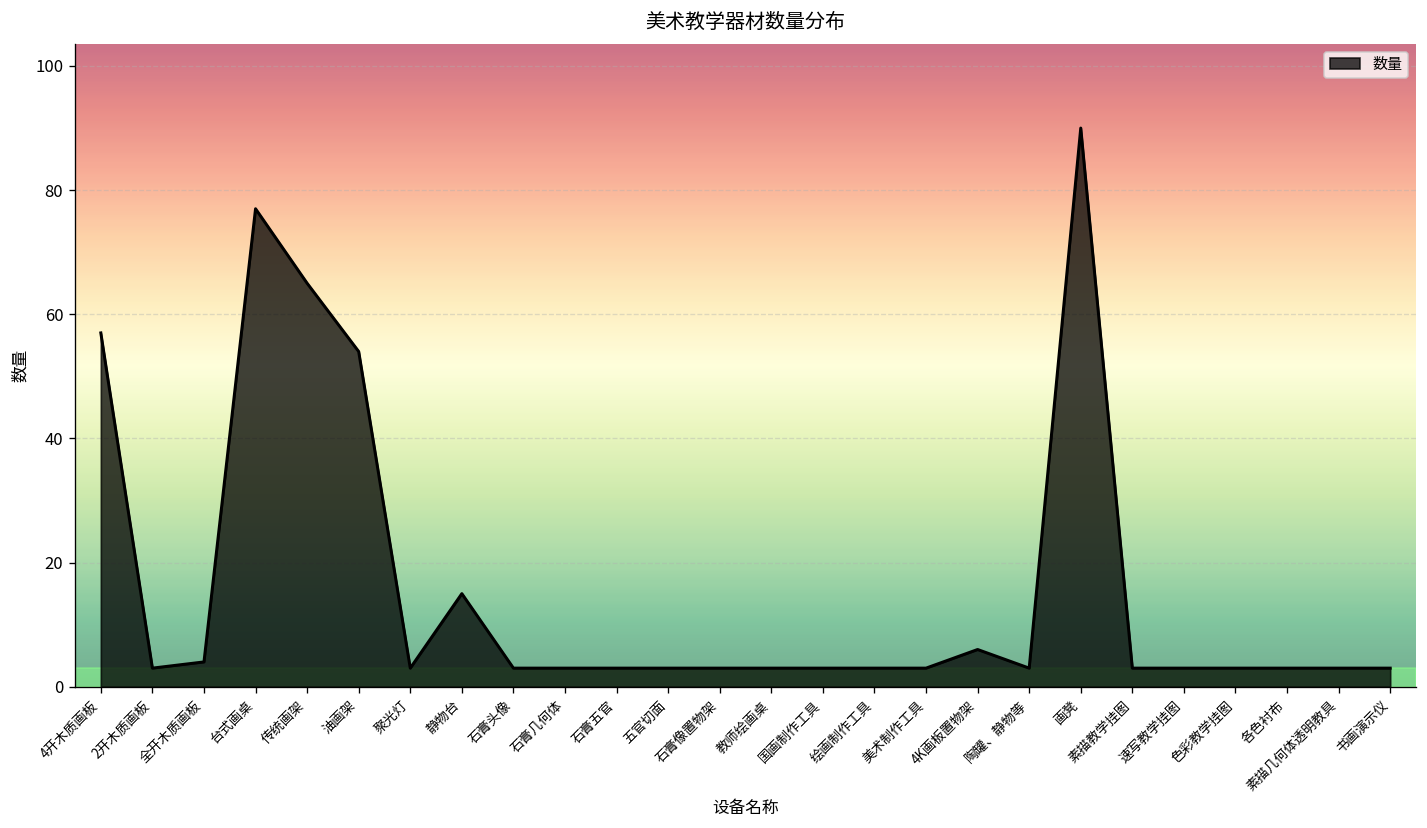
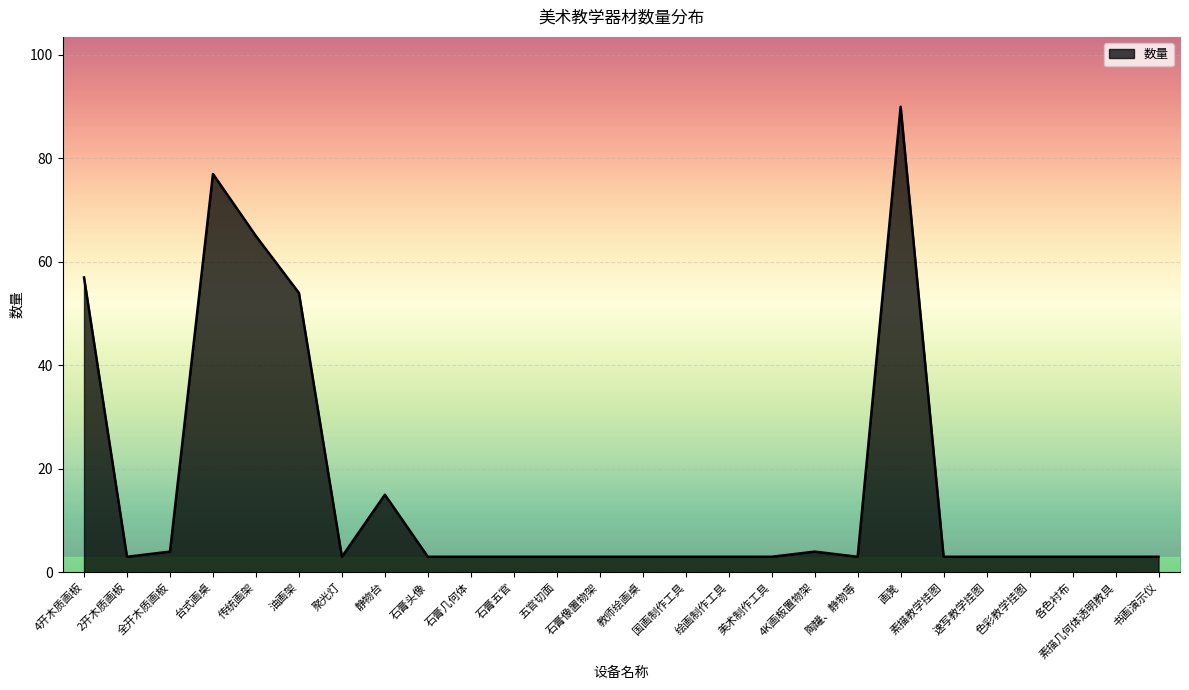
4K画板置物架: 6 -> 4
